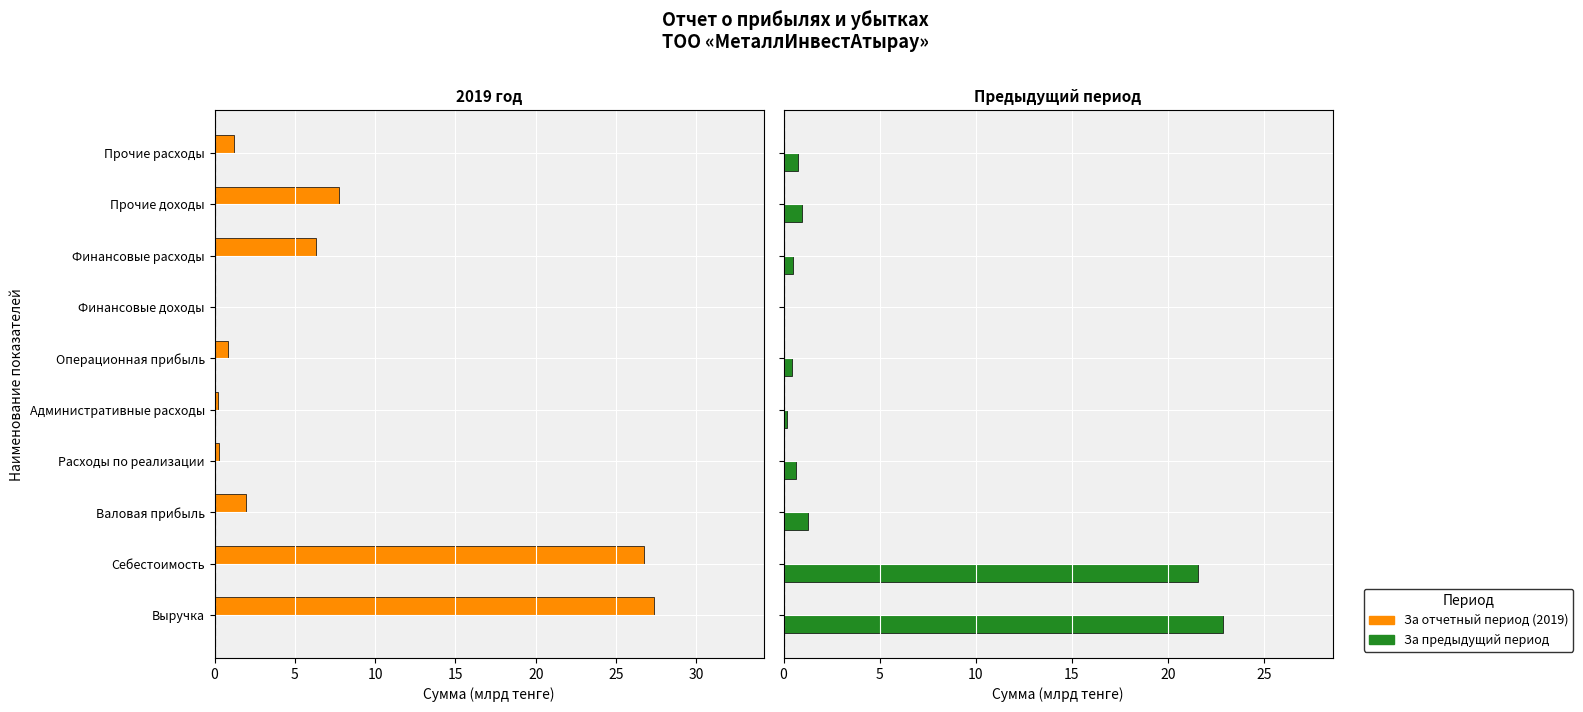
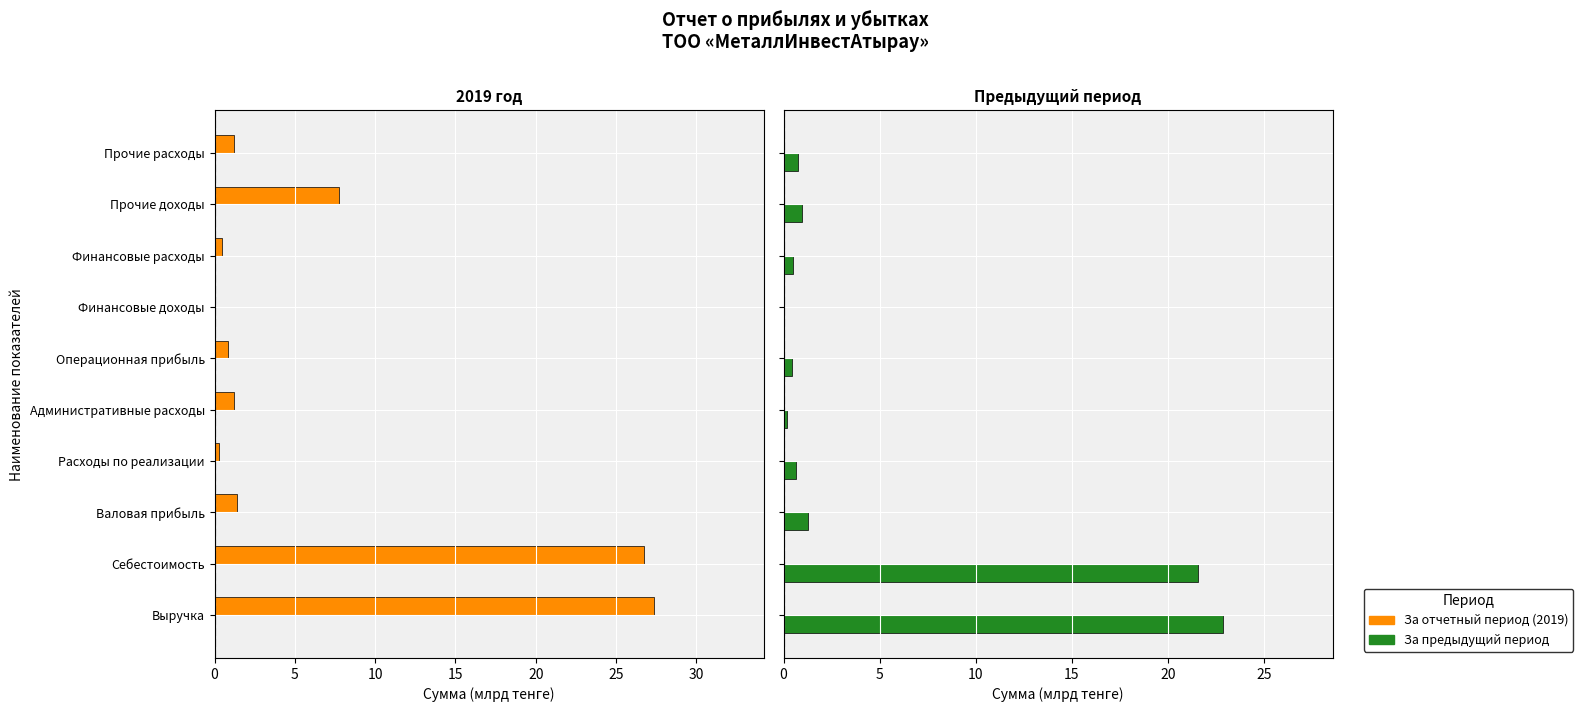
2019 год, Финансовые расходы: 6.3 -> 0.4
2019 год, Административные расходы: 0.2 -> 1.2
2019 год, Валовая прибыль: 1.9 -> 1.4
